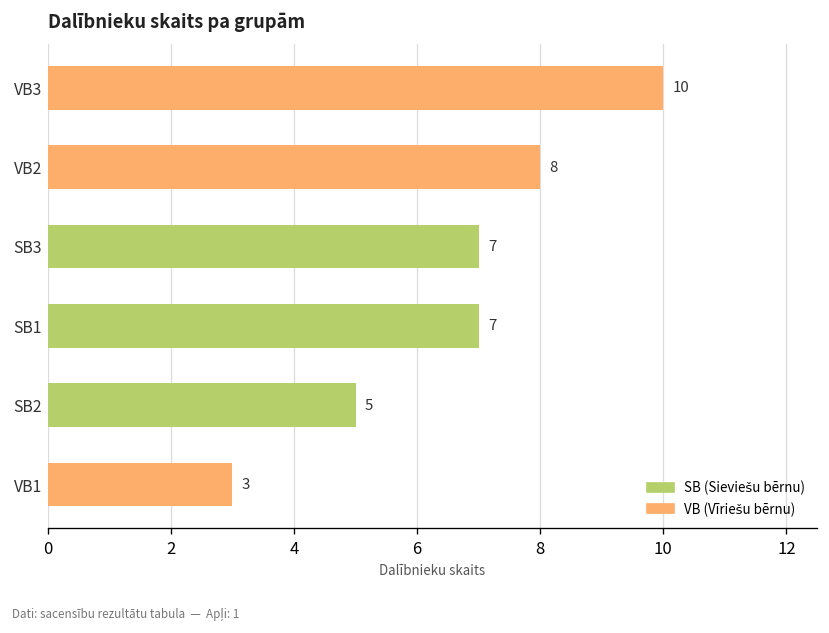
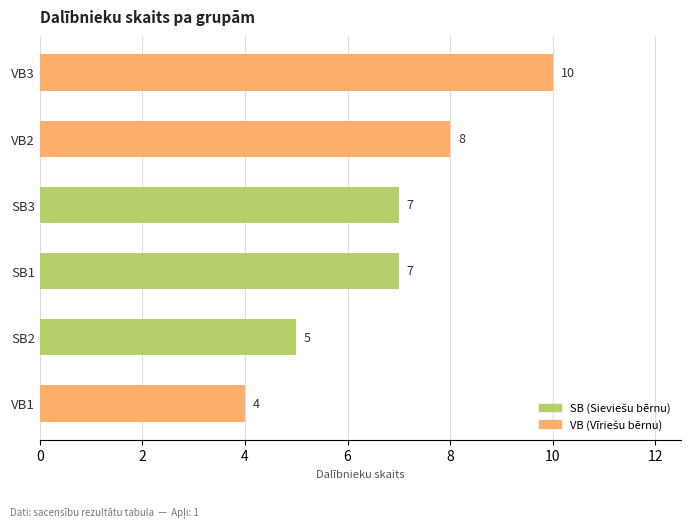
VB1: 3 -> 4
